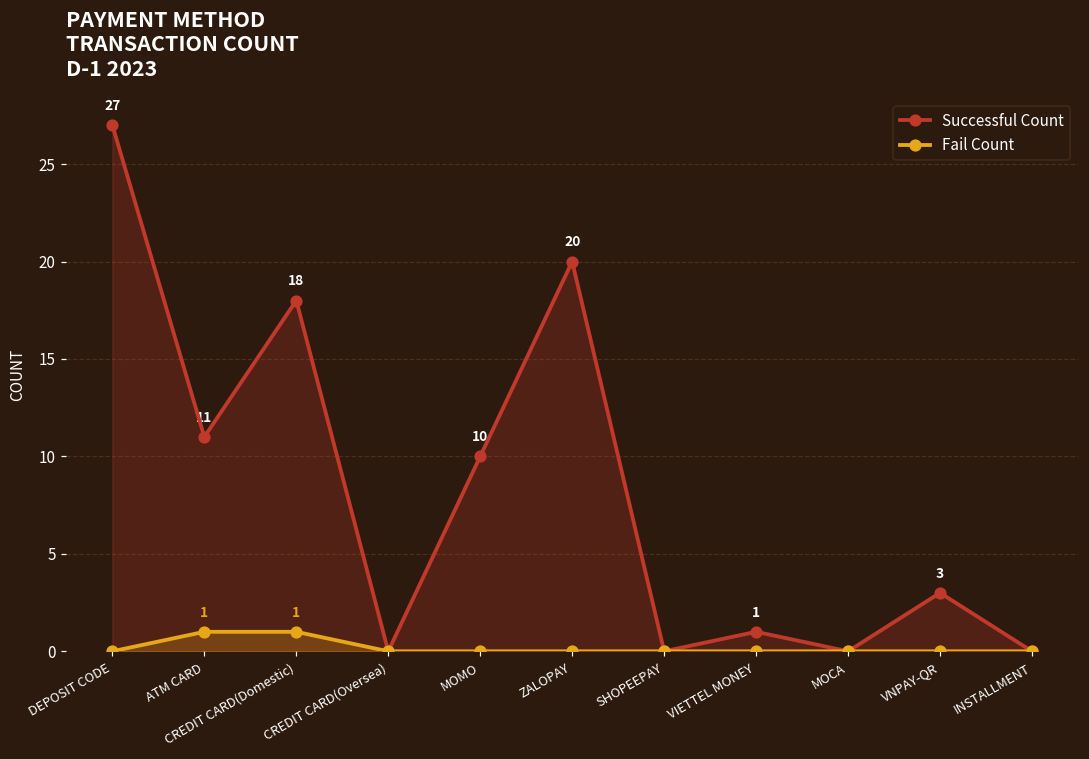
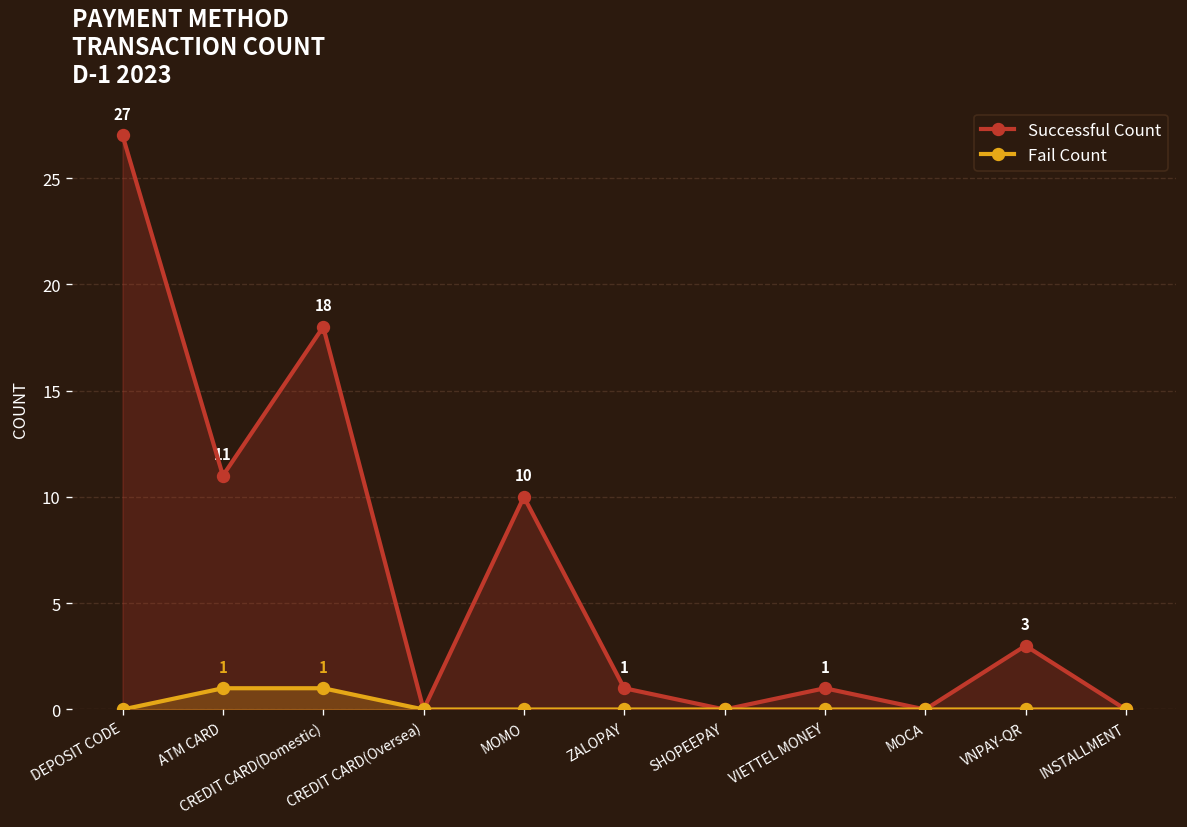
Successful Count, ZALOPAY: 20 -> 1
